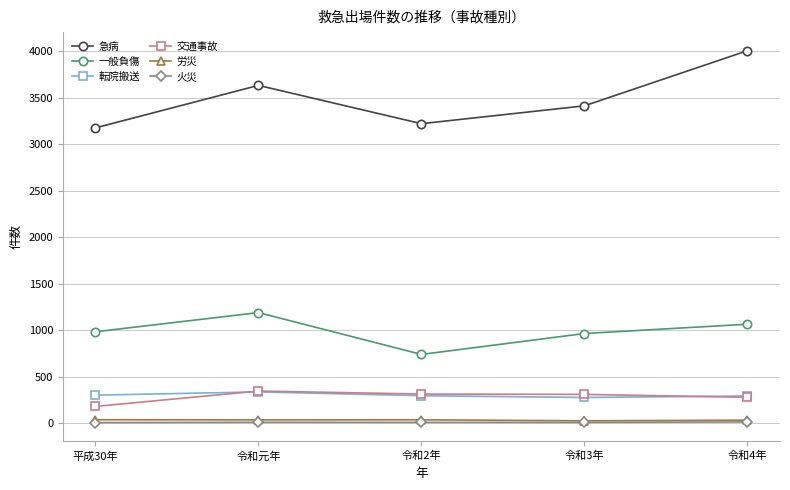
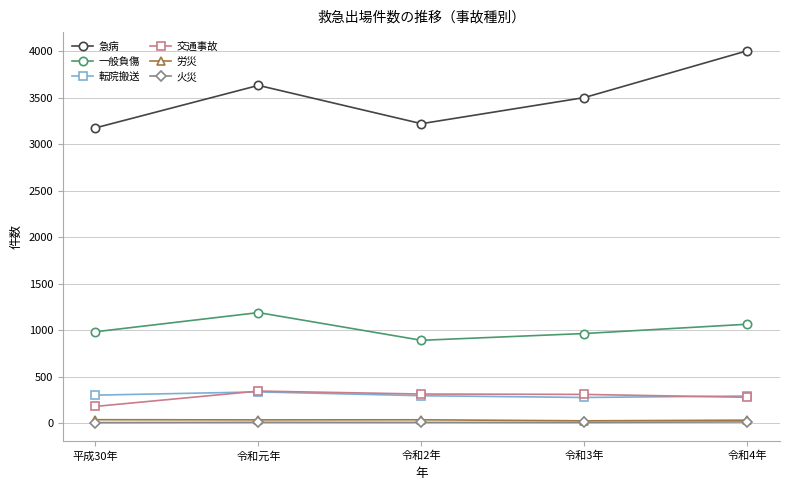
一般負傷, 令和2年: 700 -> 900
急病, 令和3年: 3400 -> 3500
